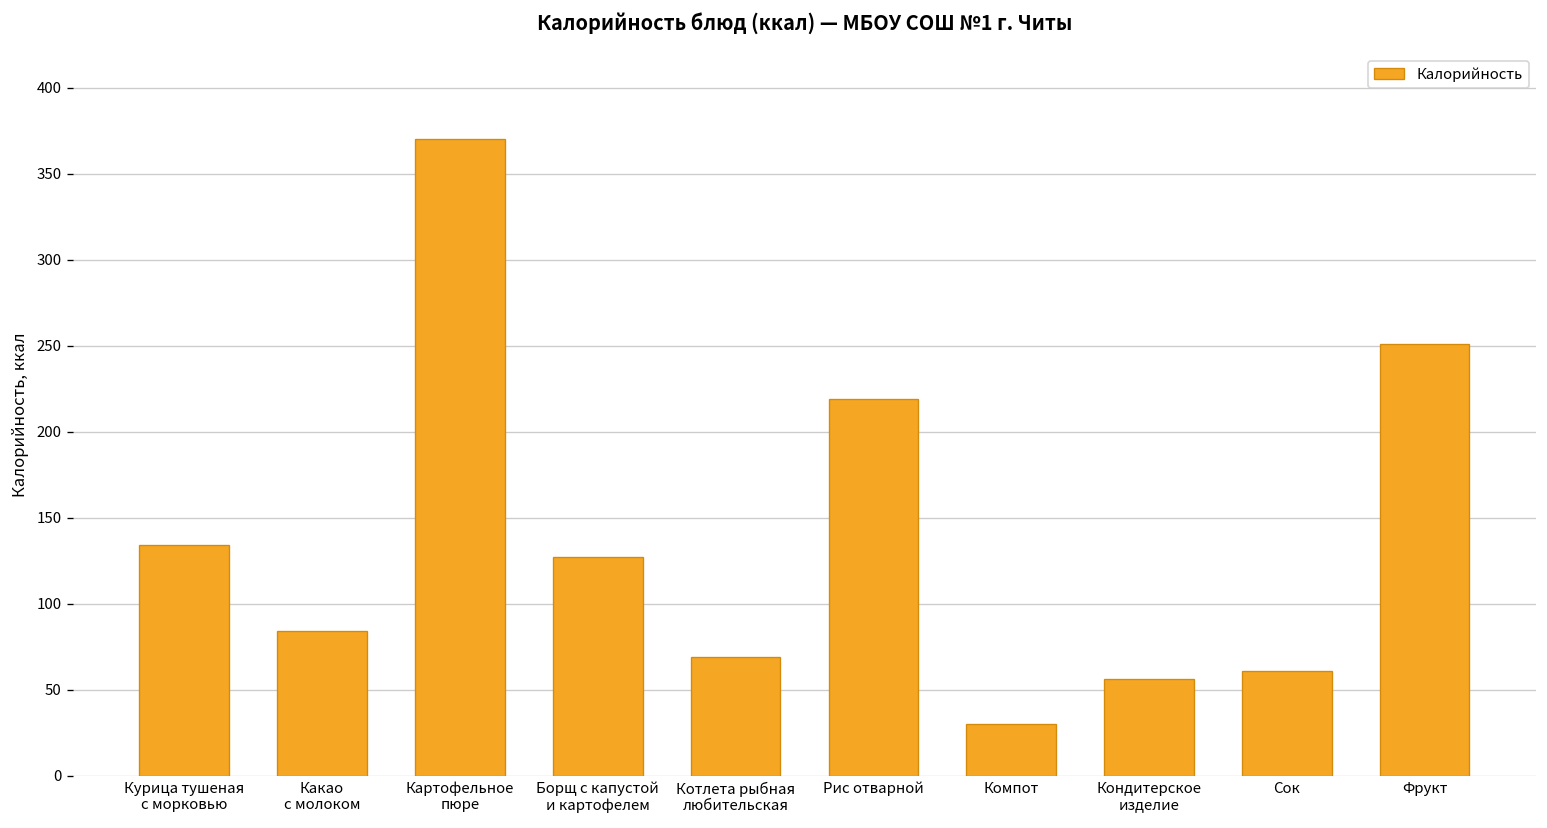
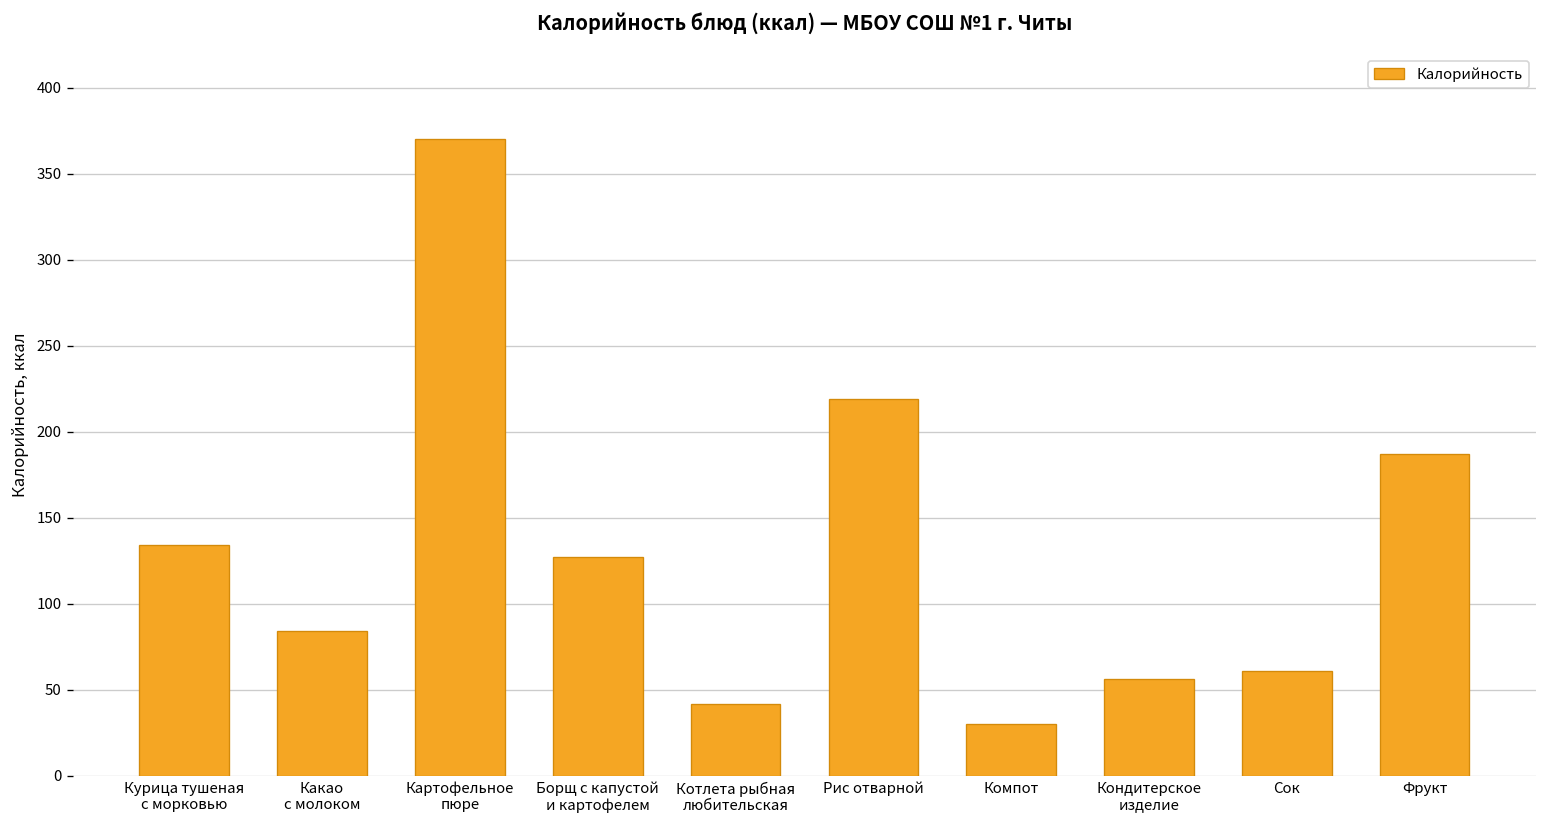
Котлета рыбная любительская: 69 -> 42
Фрукт: 251 -> 187
